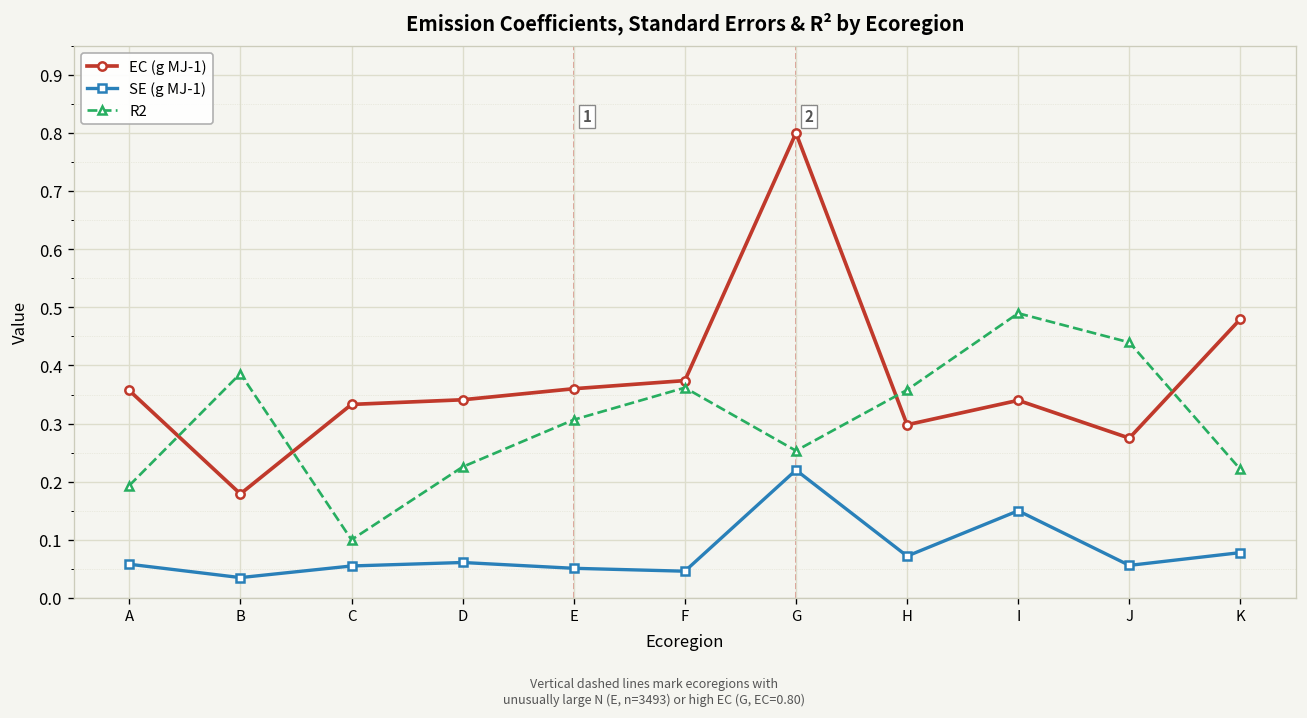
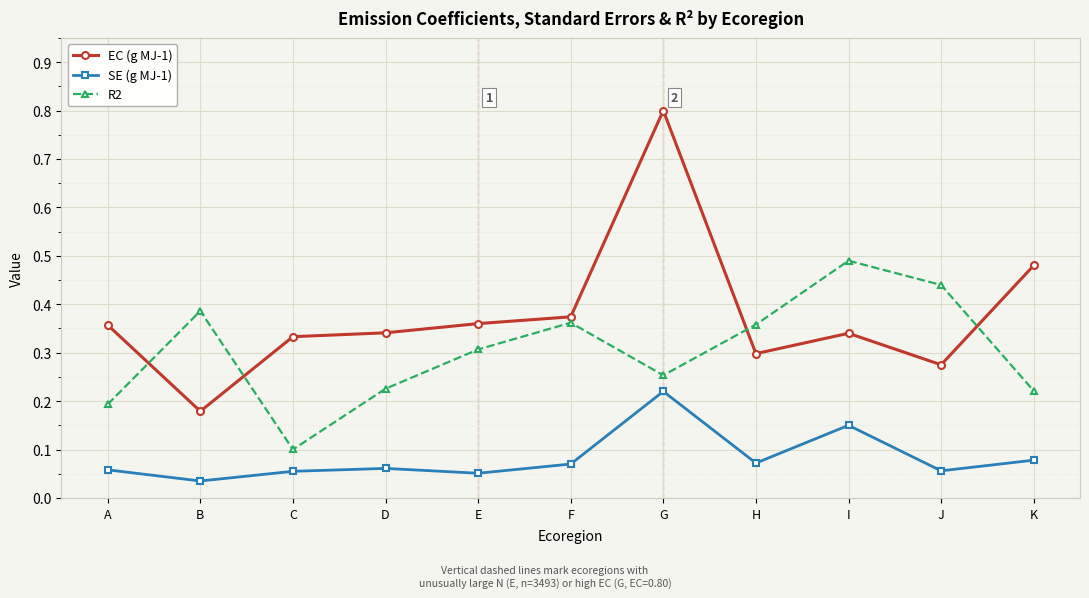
SE (g MJ-1), F: 0.05 -> 0.07
